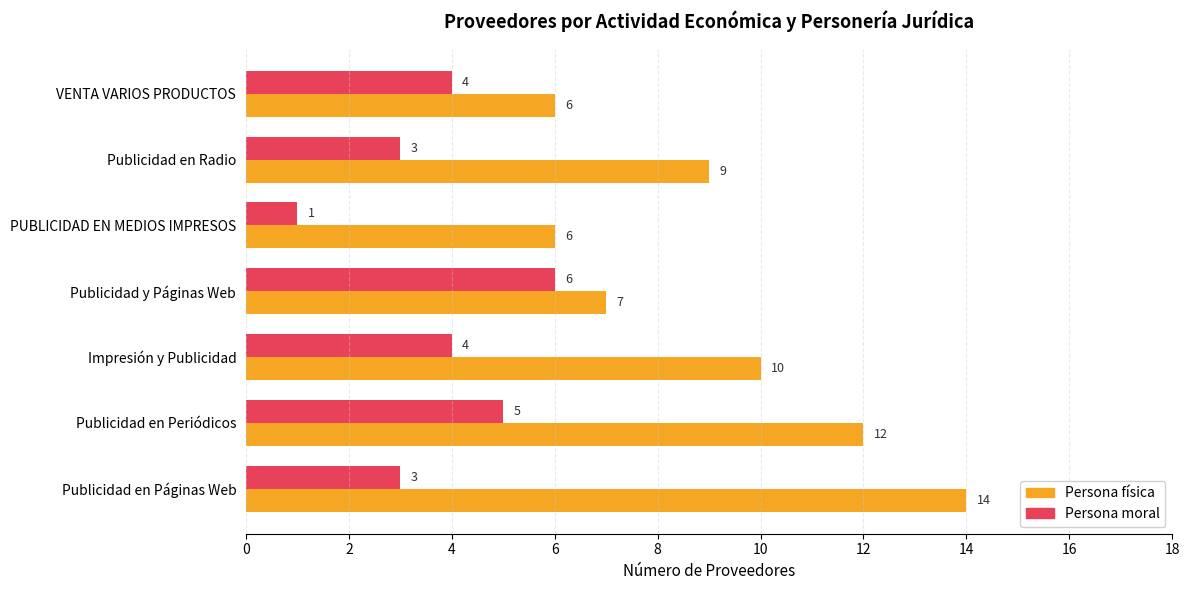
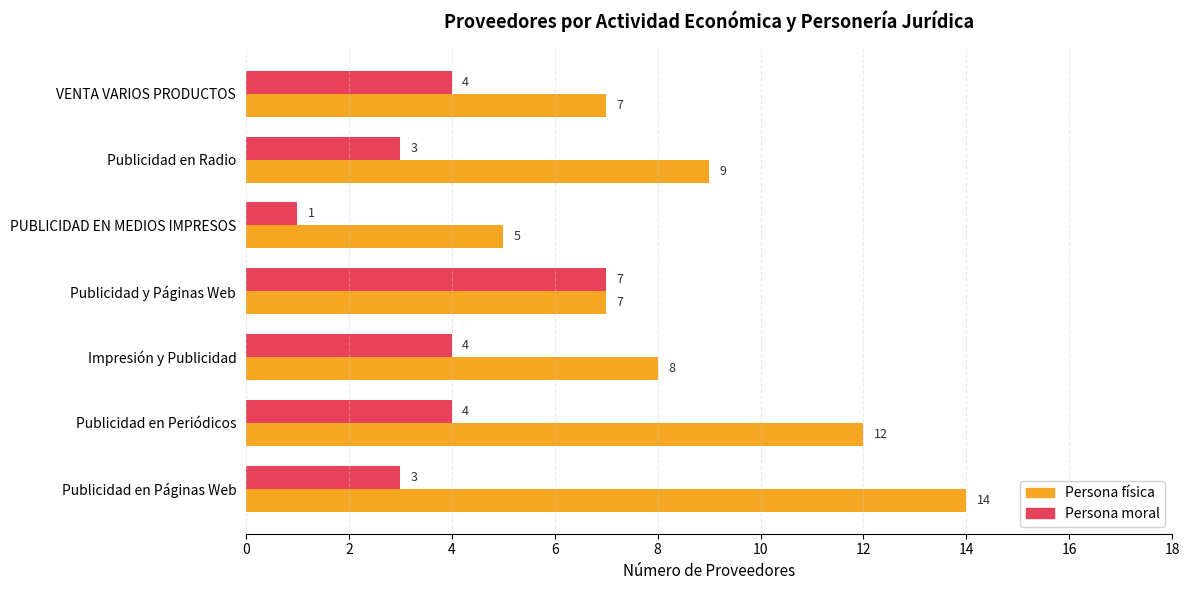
Persona física, VENTA VARIOS PRODUCTOS: 6 -> 7
Persona física, PUBLICIDAD EN MEDIOS IMPRESOS: 6 -> 5
Persona moral, Publicidad y Páginas Web: 6 -> 7
Persona física, Impresión y Publicidad: 10 -> 8
Persona moral, Publicidad en Periódicos: 5 -> 4
